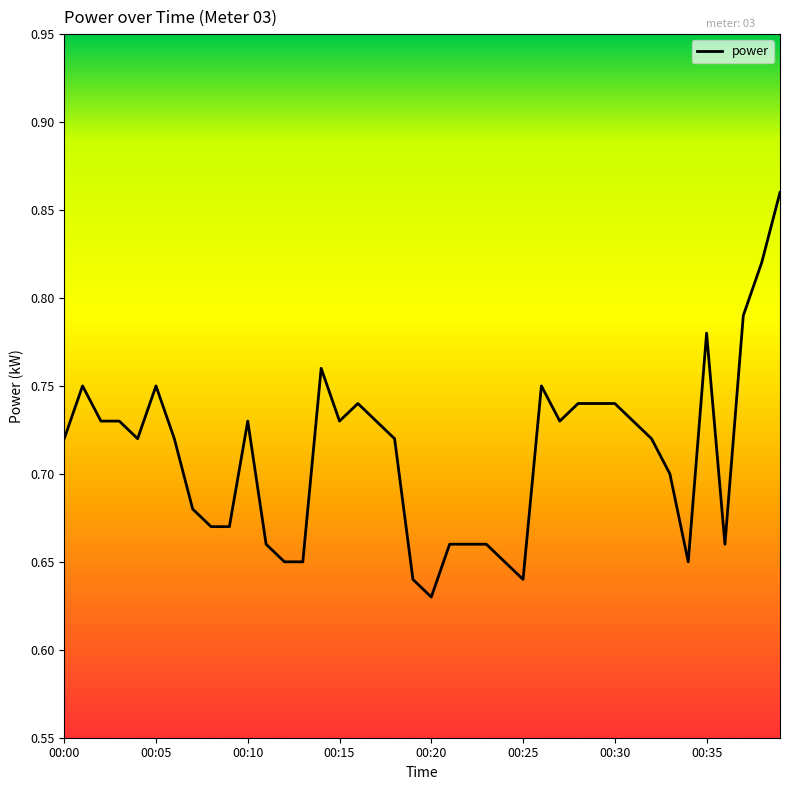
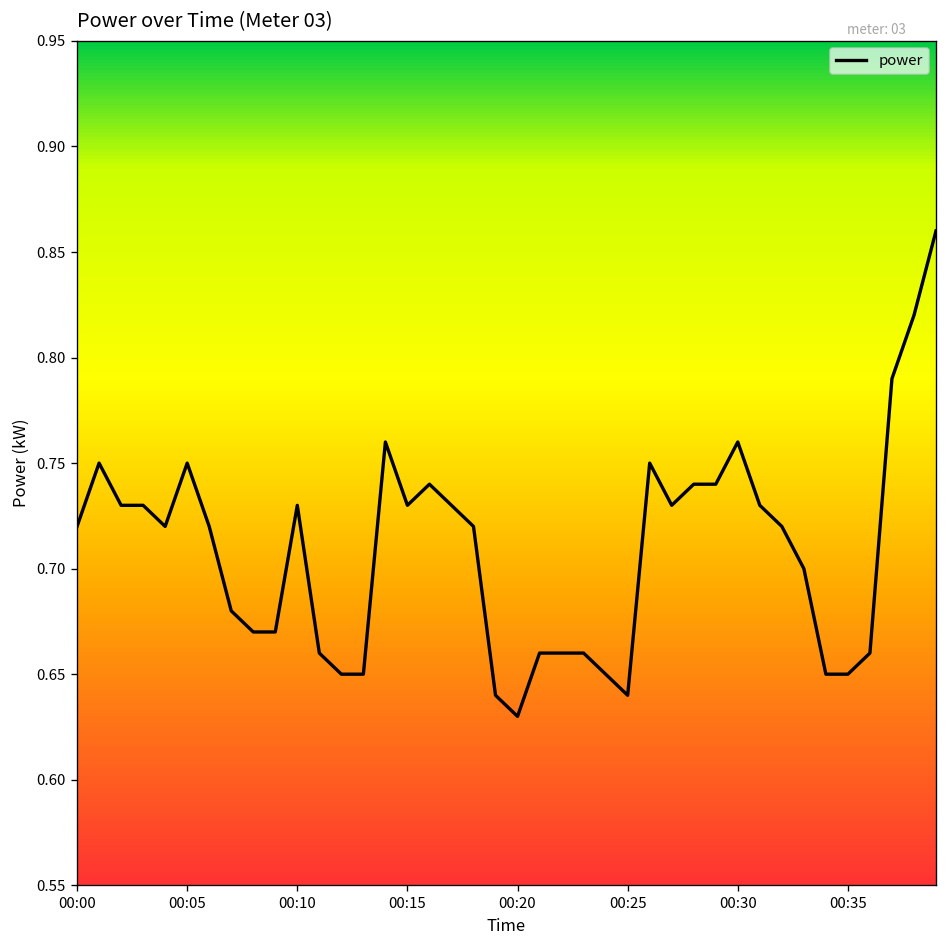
00:30: 0.74 -> 0.76
00:35: 0.78 -> 0.65
